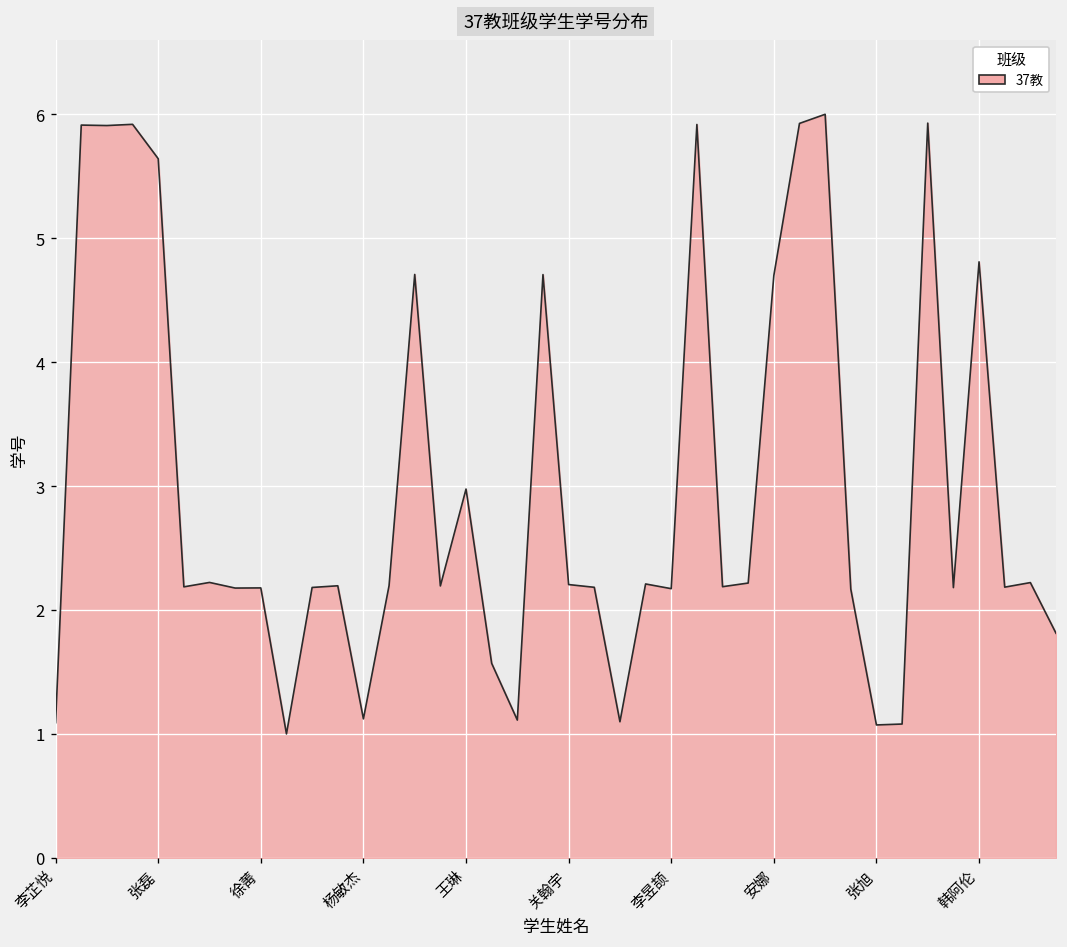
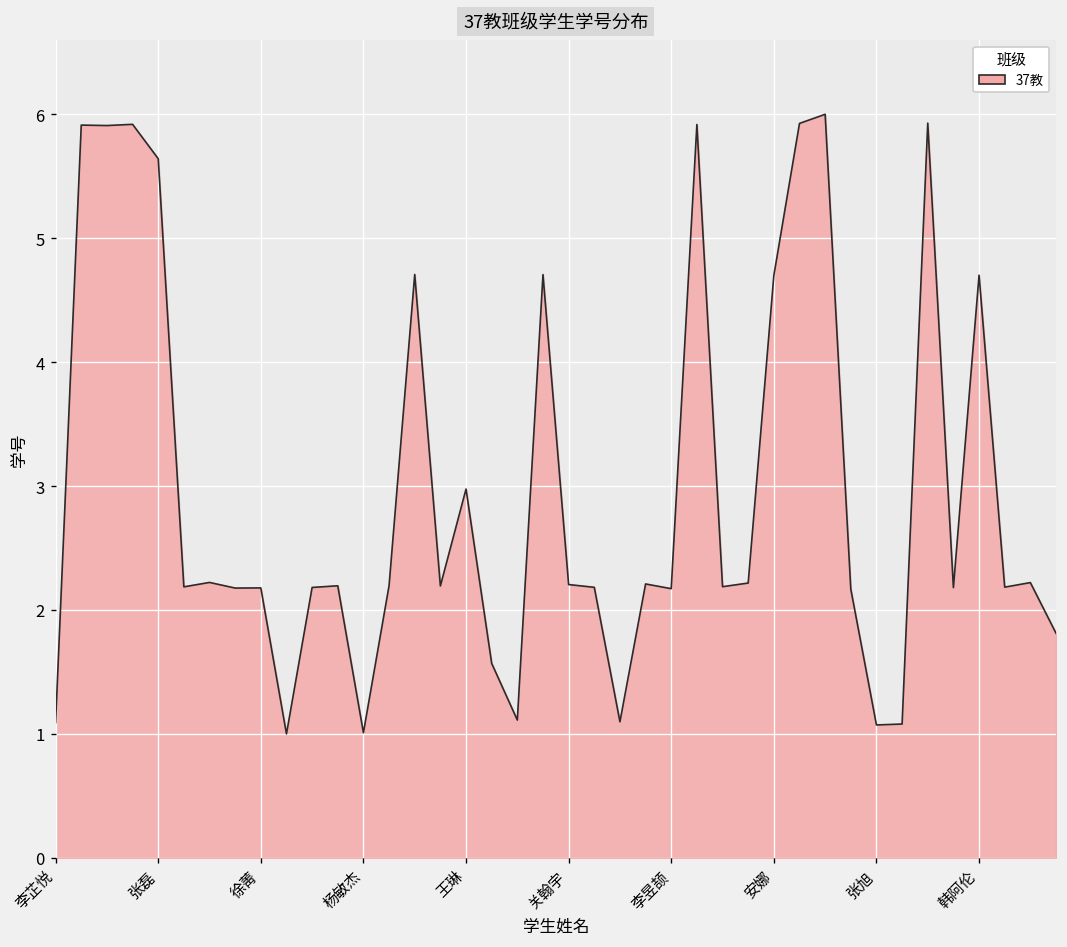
杨敏杰: 1.12 -> 1.01
韩阿伦: 4.81 -> 4.70
